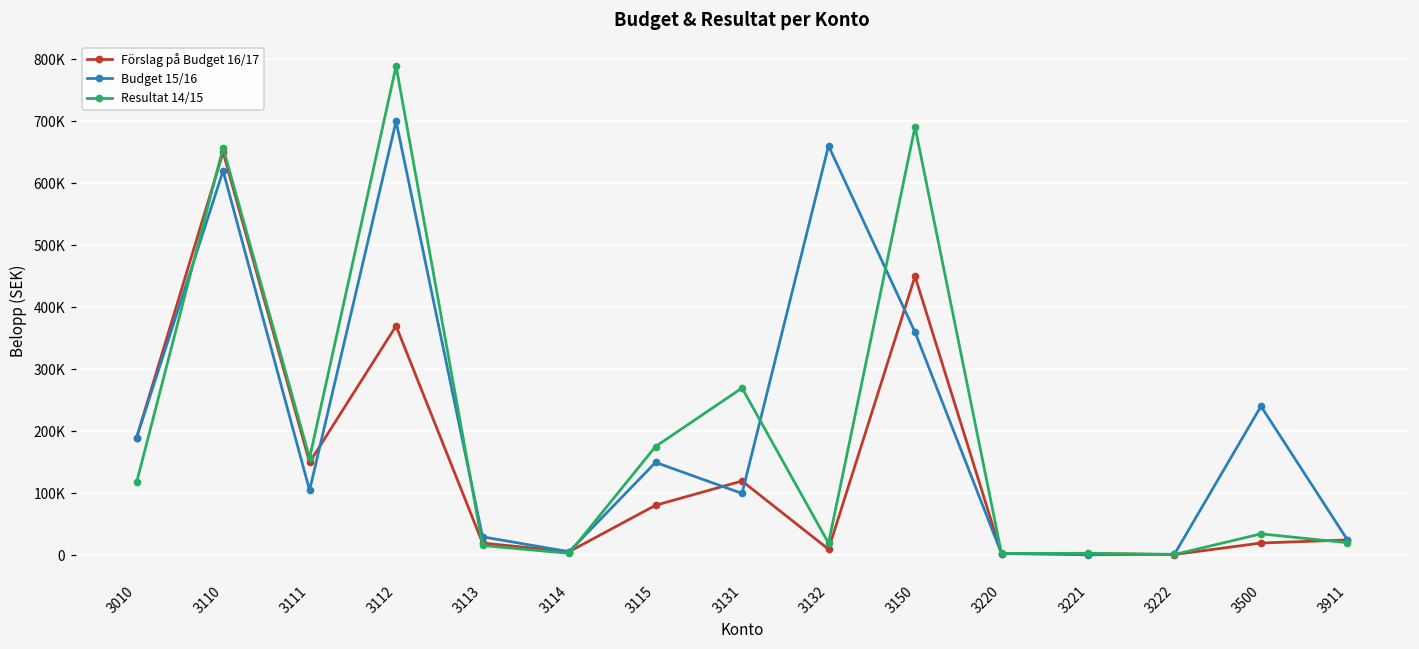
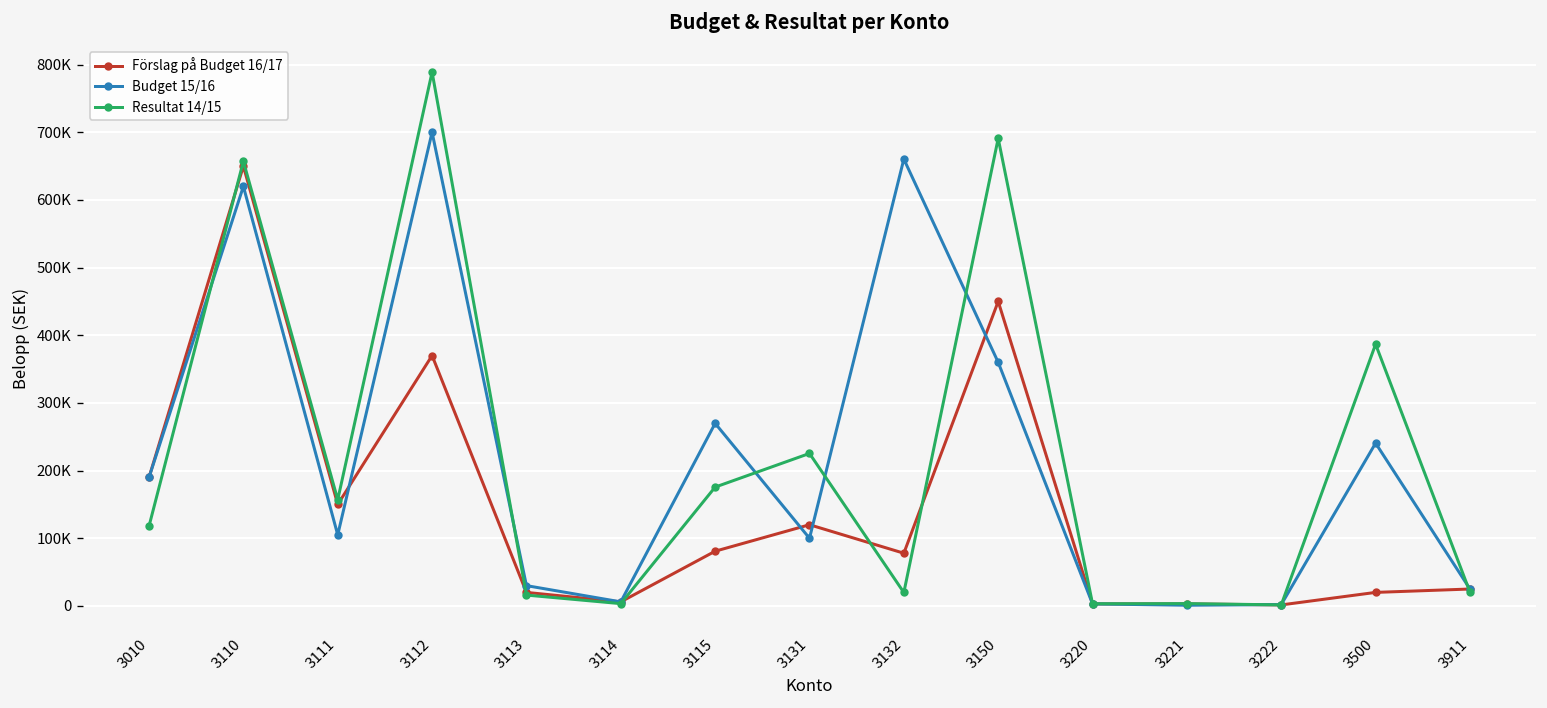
Budget 15/16, 3115: 150000 -> 270000
Resultat 14/15, 3131: 270000 -> 230000
Förslag på Budget 16/17, 3132: 10000 -> 80000
Resultat 14/15, 3500: 30000 -> 390000
